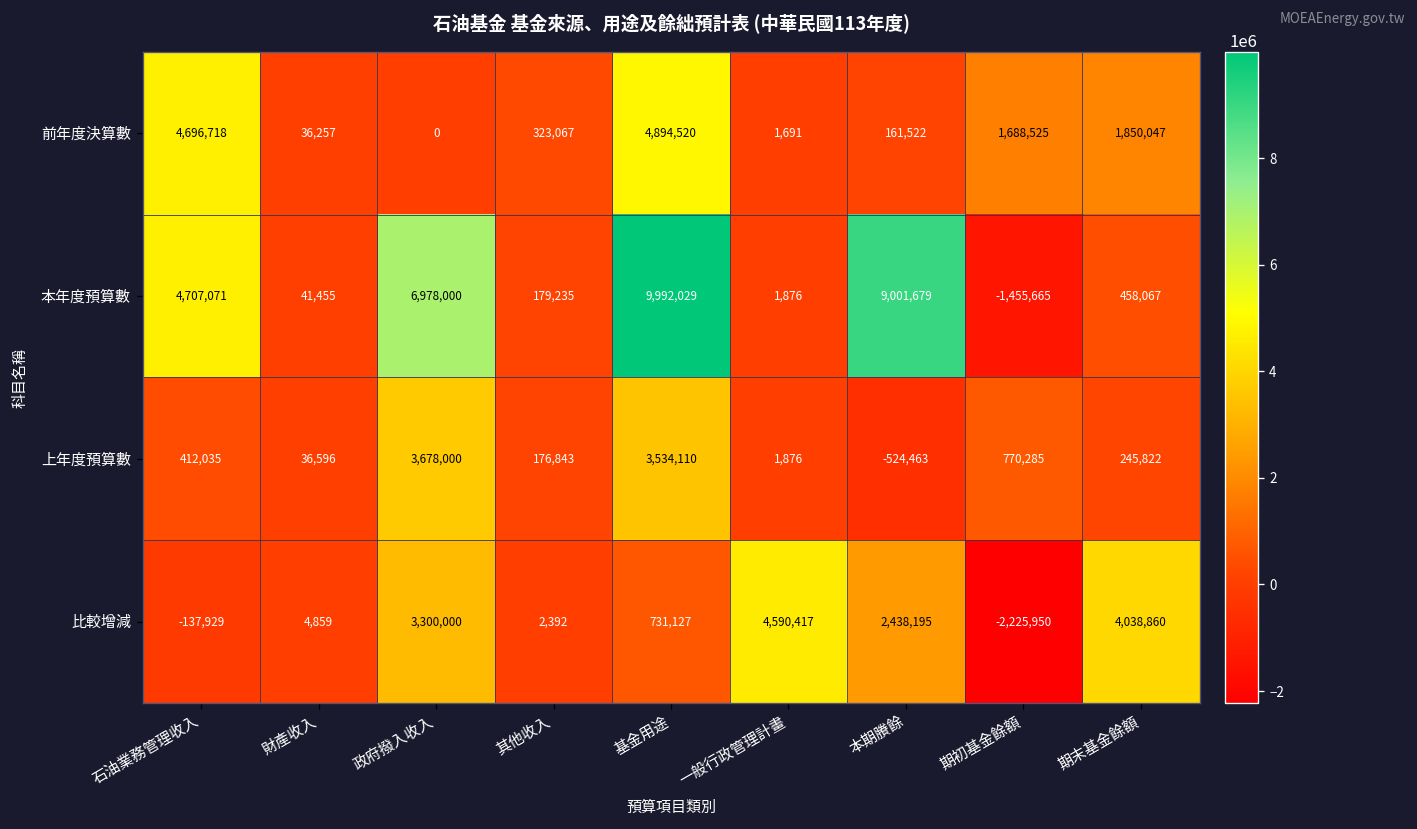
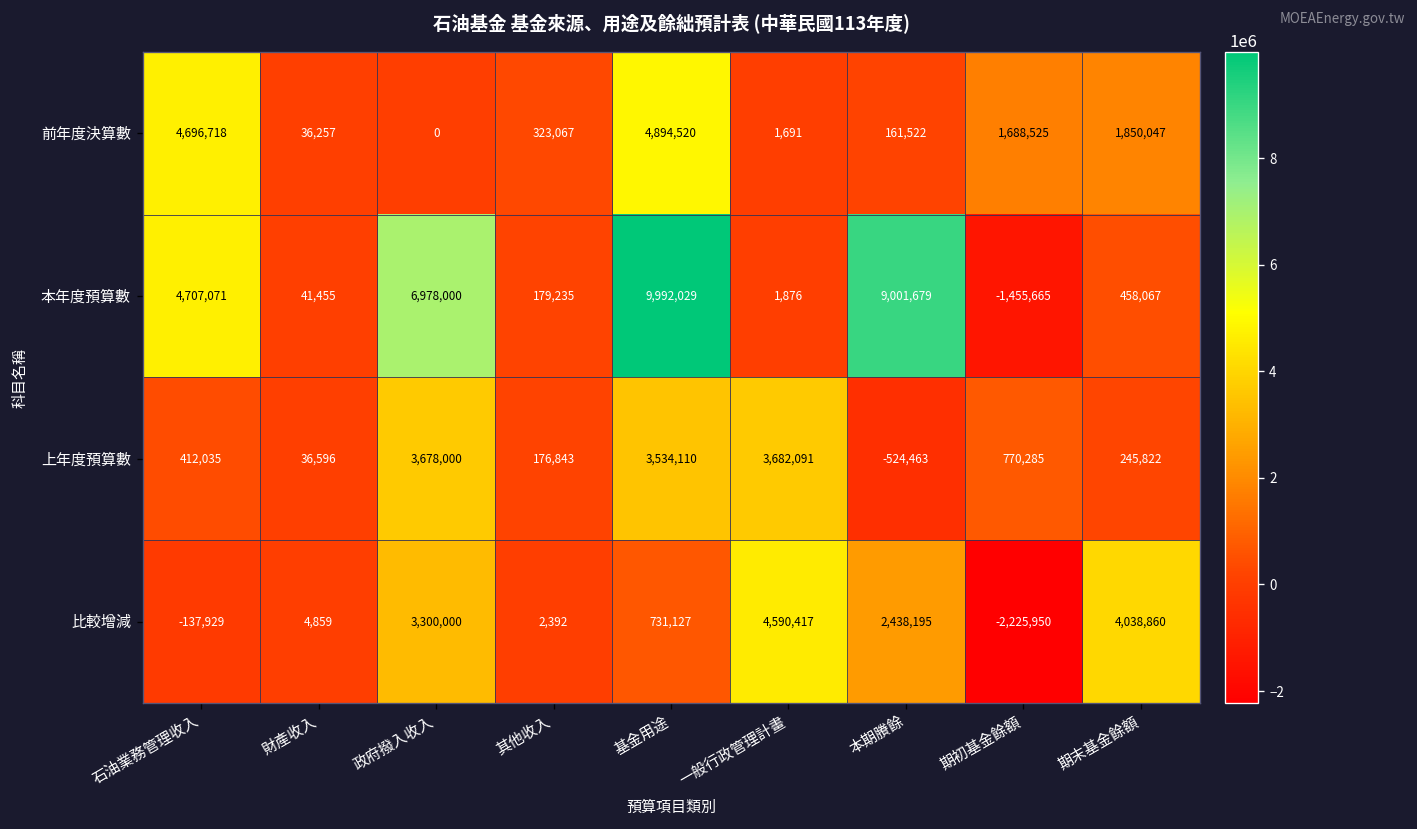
上年度預算數, 一般行政管理計畫: 1,876 -> 3,682,091
